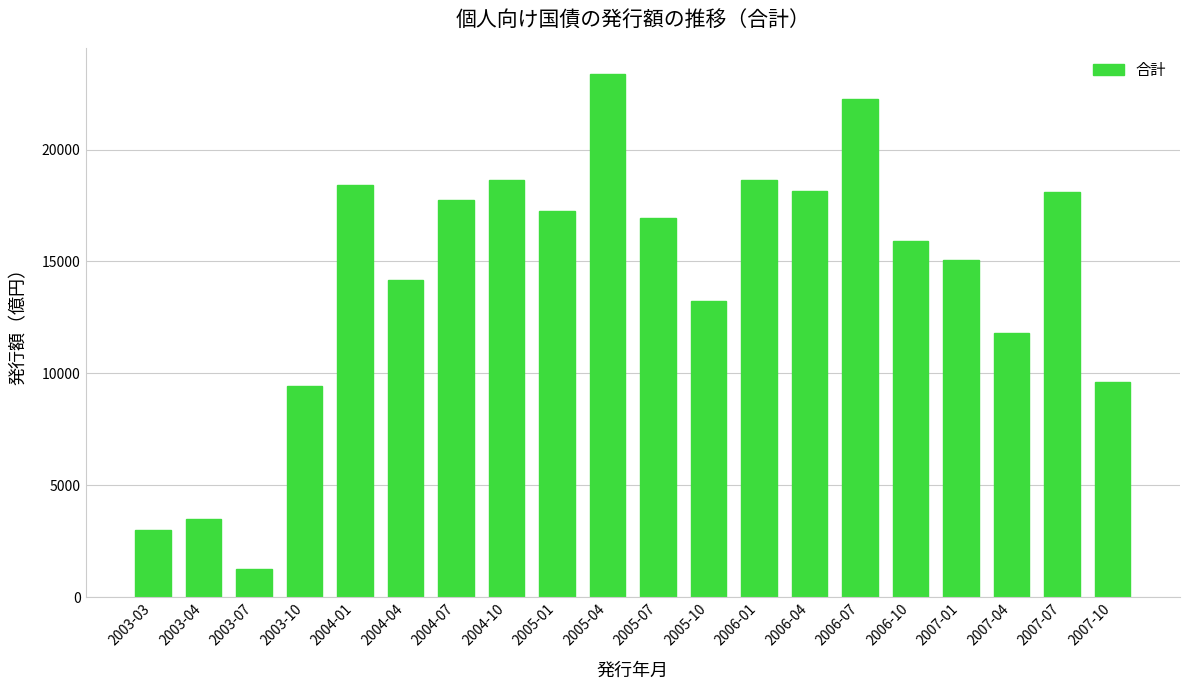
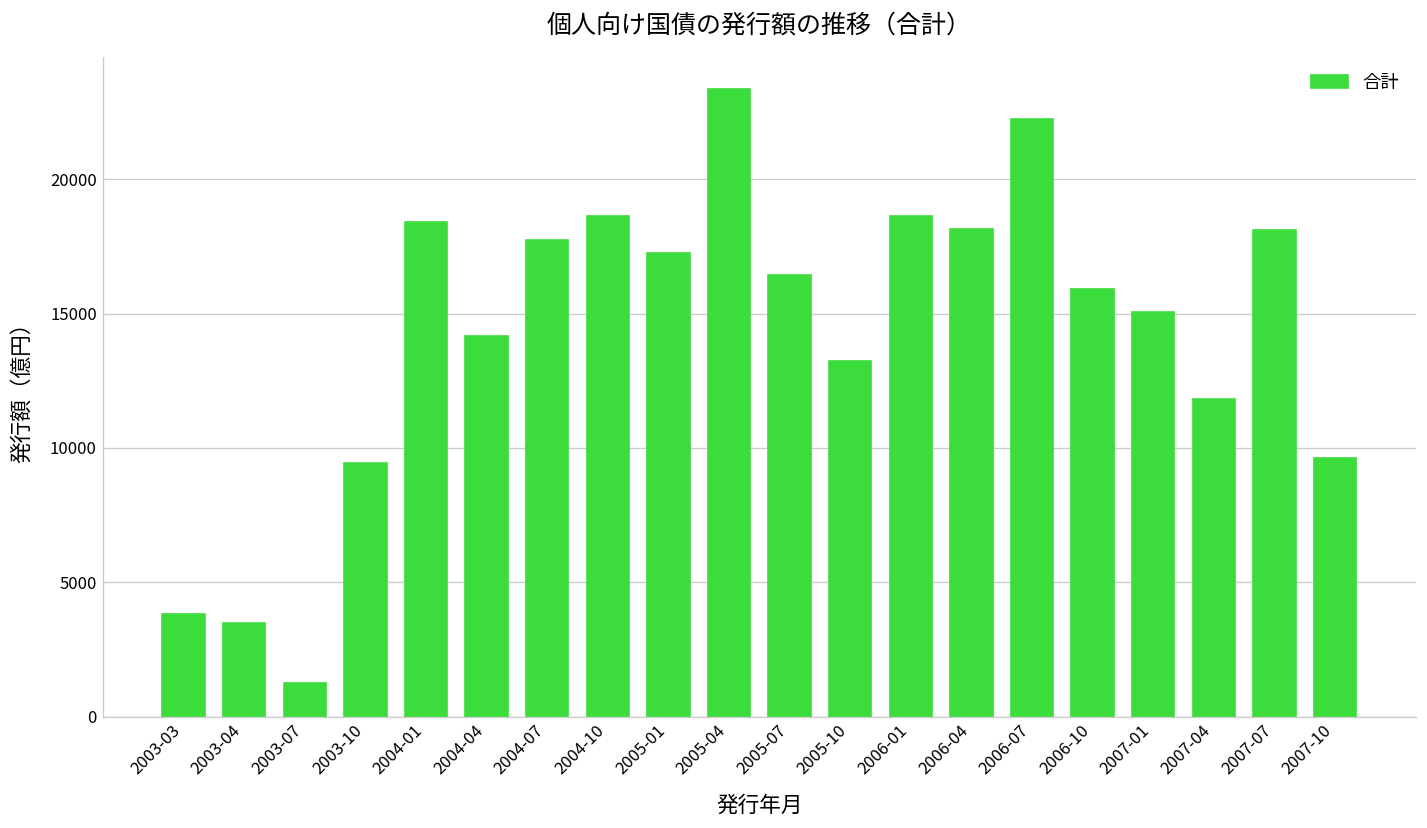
2003-03: 3000 -> 3800
2005-07: 16900 -> 16400
